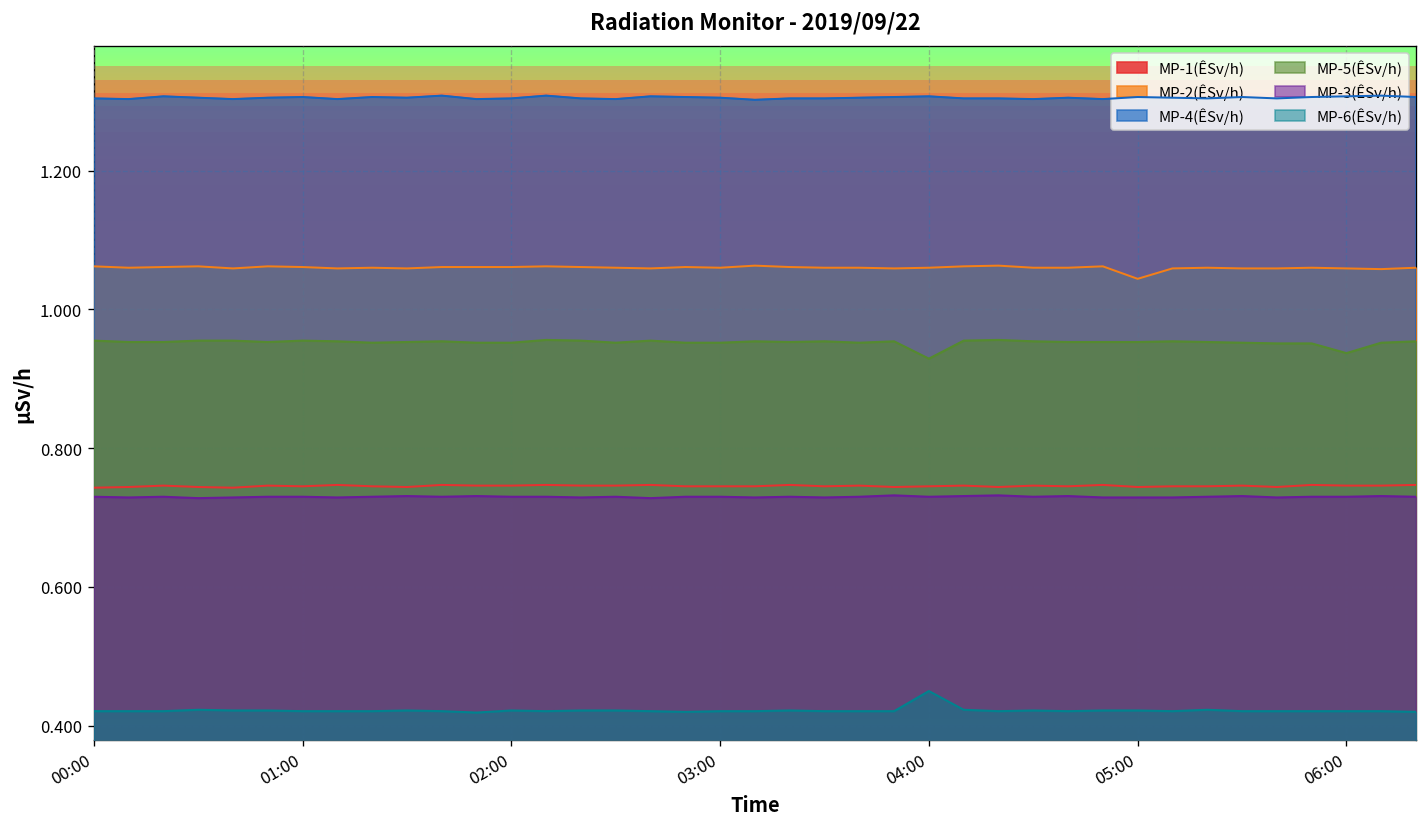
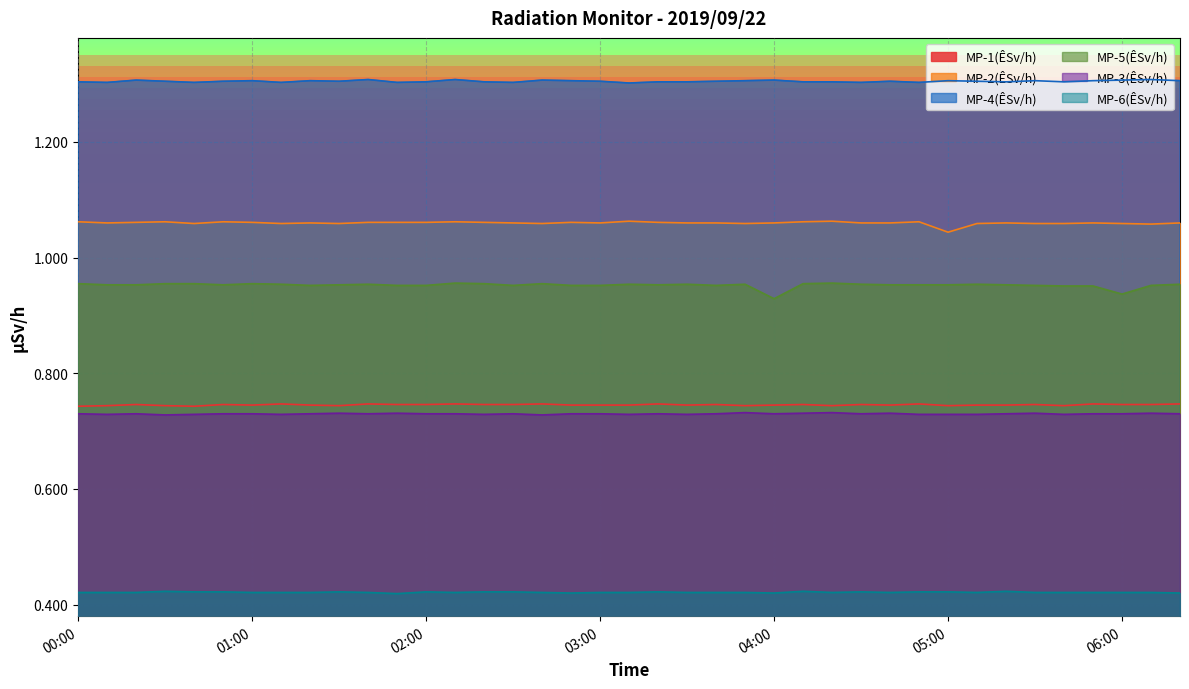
MP-6(ÊSv/h), 04:00: 0.45 -> 0.42
